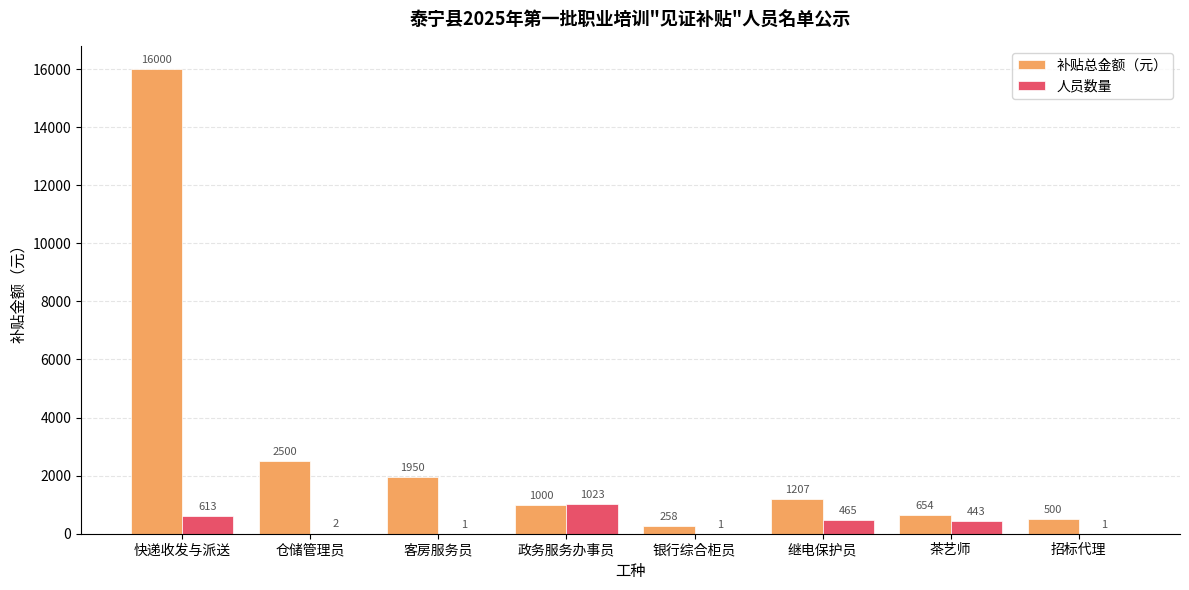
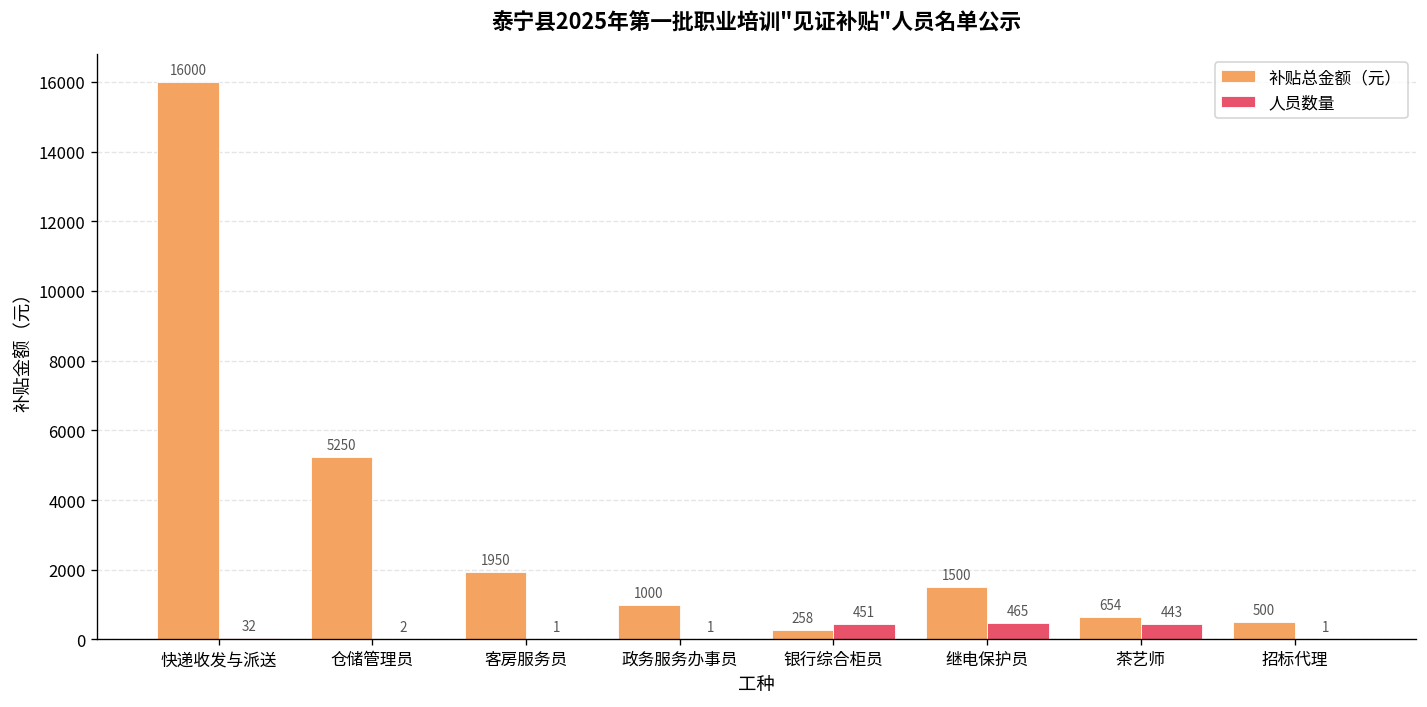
人员数量, 快递收发与派送: 613 -> 32
补贴总金额（元）, 仓储管理员: 2500 -> 5250
人员数量, 政务服务办事员: 1023 -> 1
人员数量, 银行综合柜员: 1 -> 451
补贴总金额（元）, 继电保护员: 1207 -> 1500
